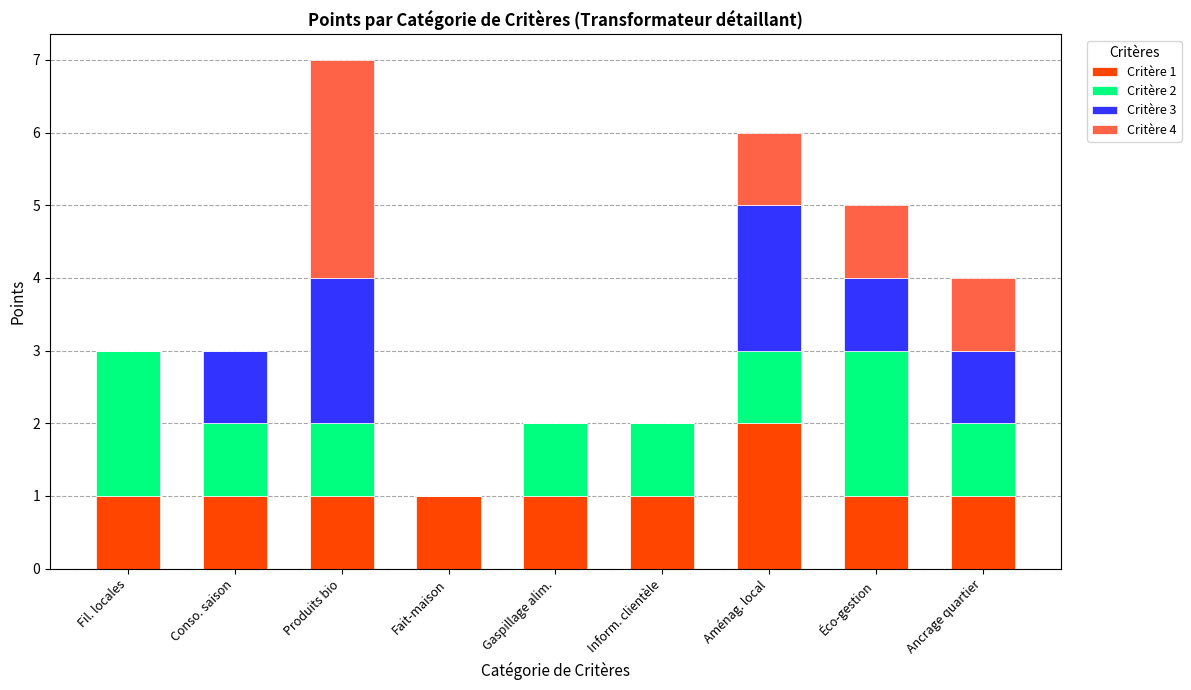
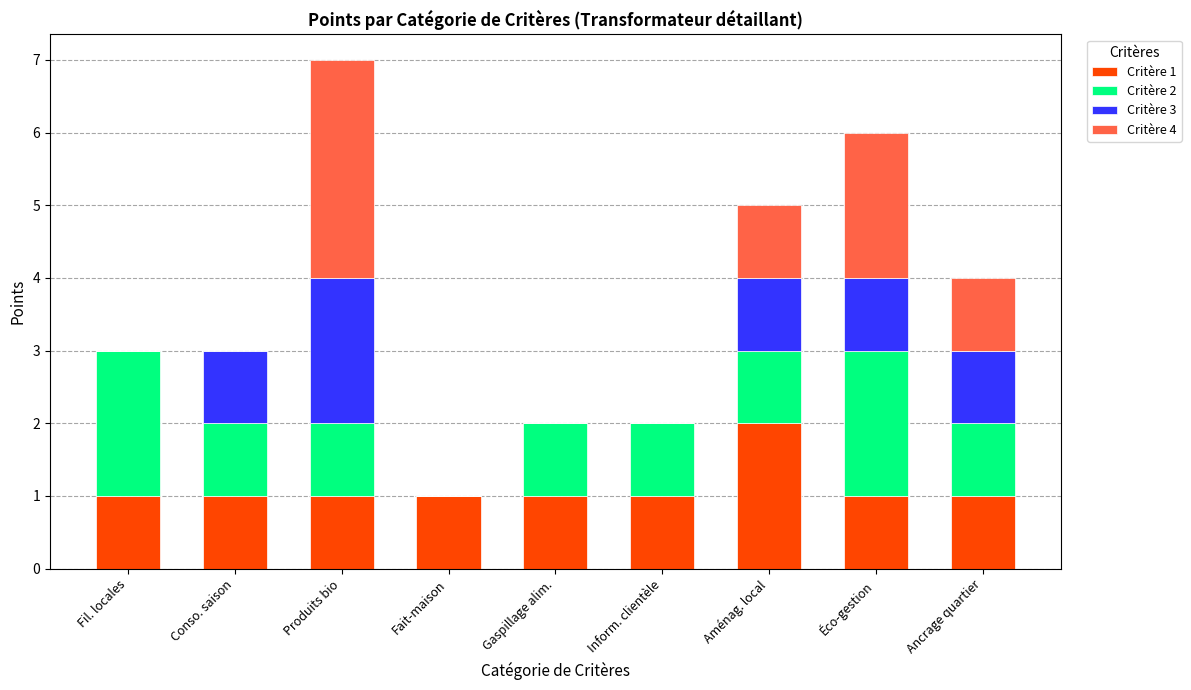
Critère 3, Aménag. local: 2 -> 1
Critère 4, Éco-gestion: 1 -> 2
